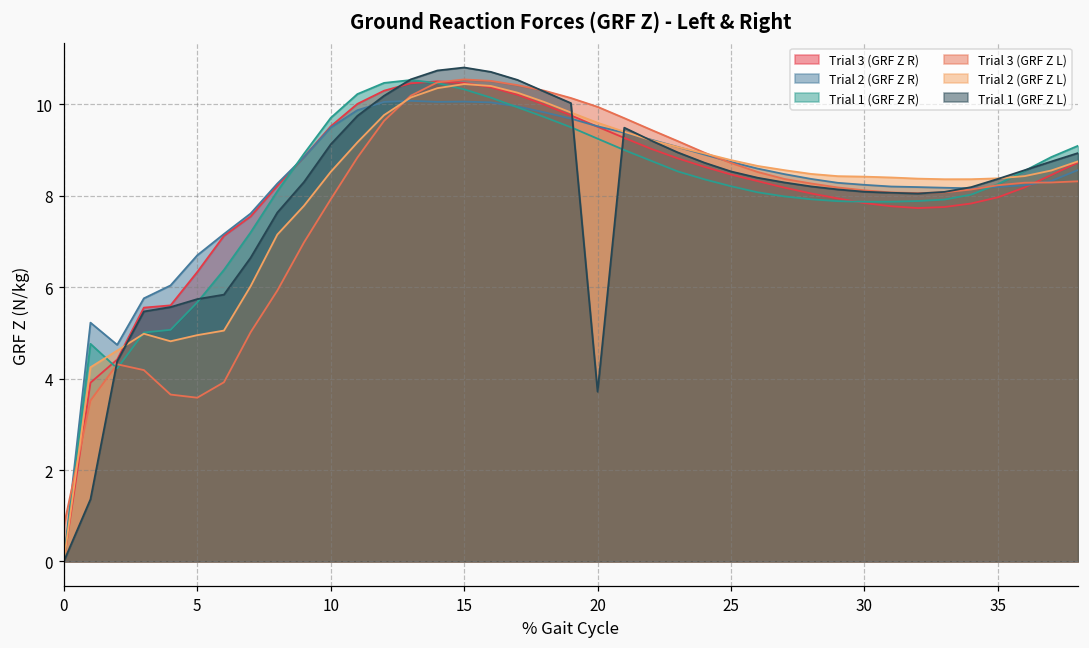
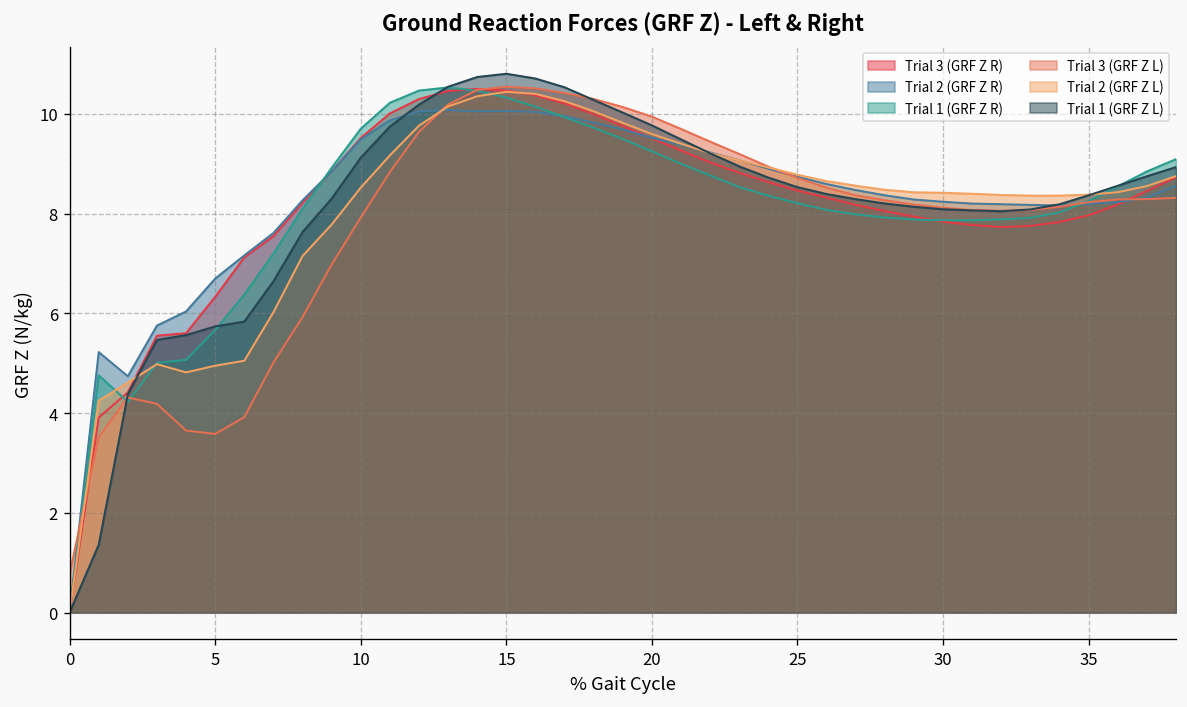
Trial 1 (GRF Z L), 20: 3.7 -> 9.8
